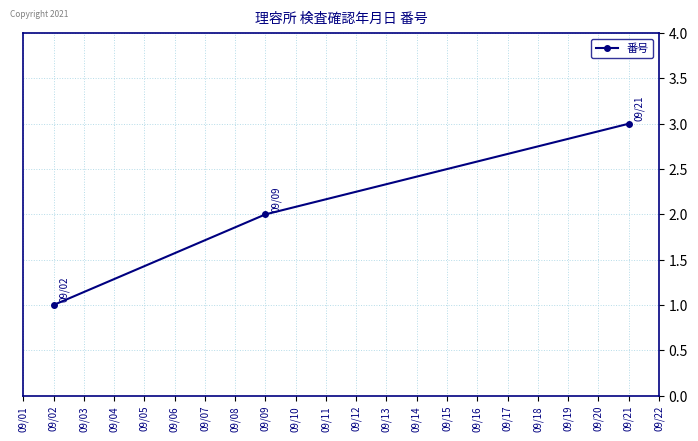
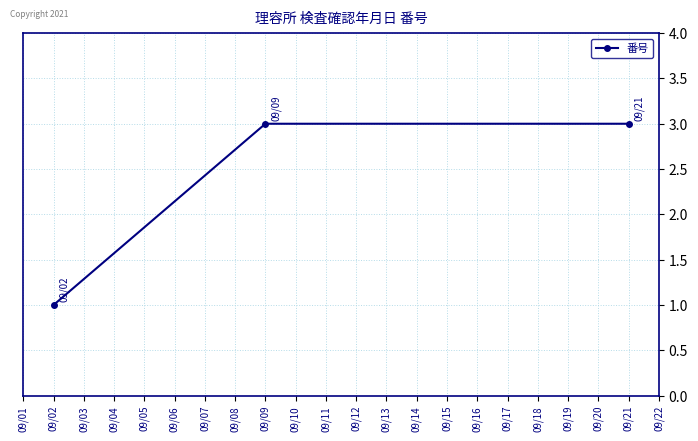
09/09: 2 -> 3
